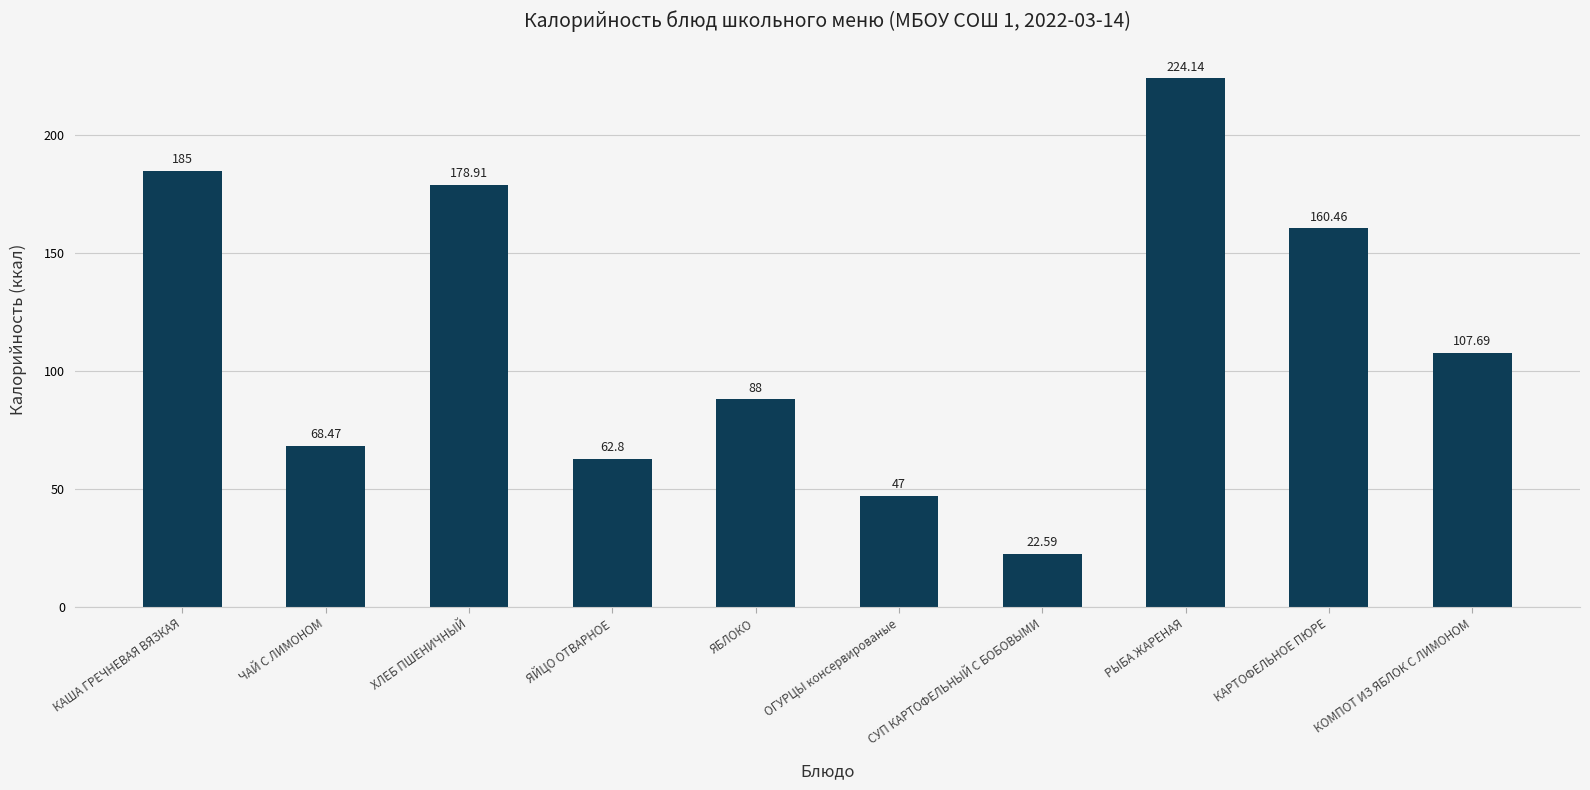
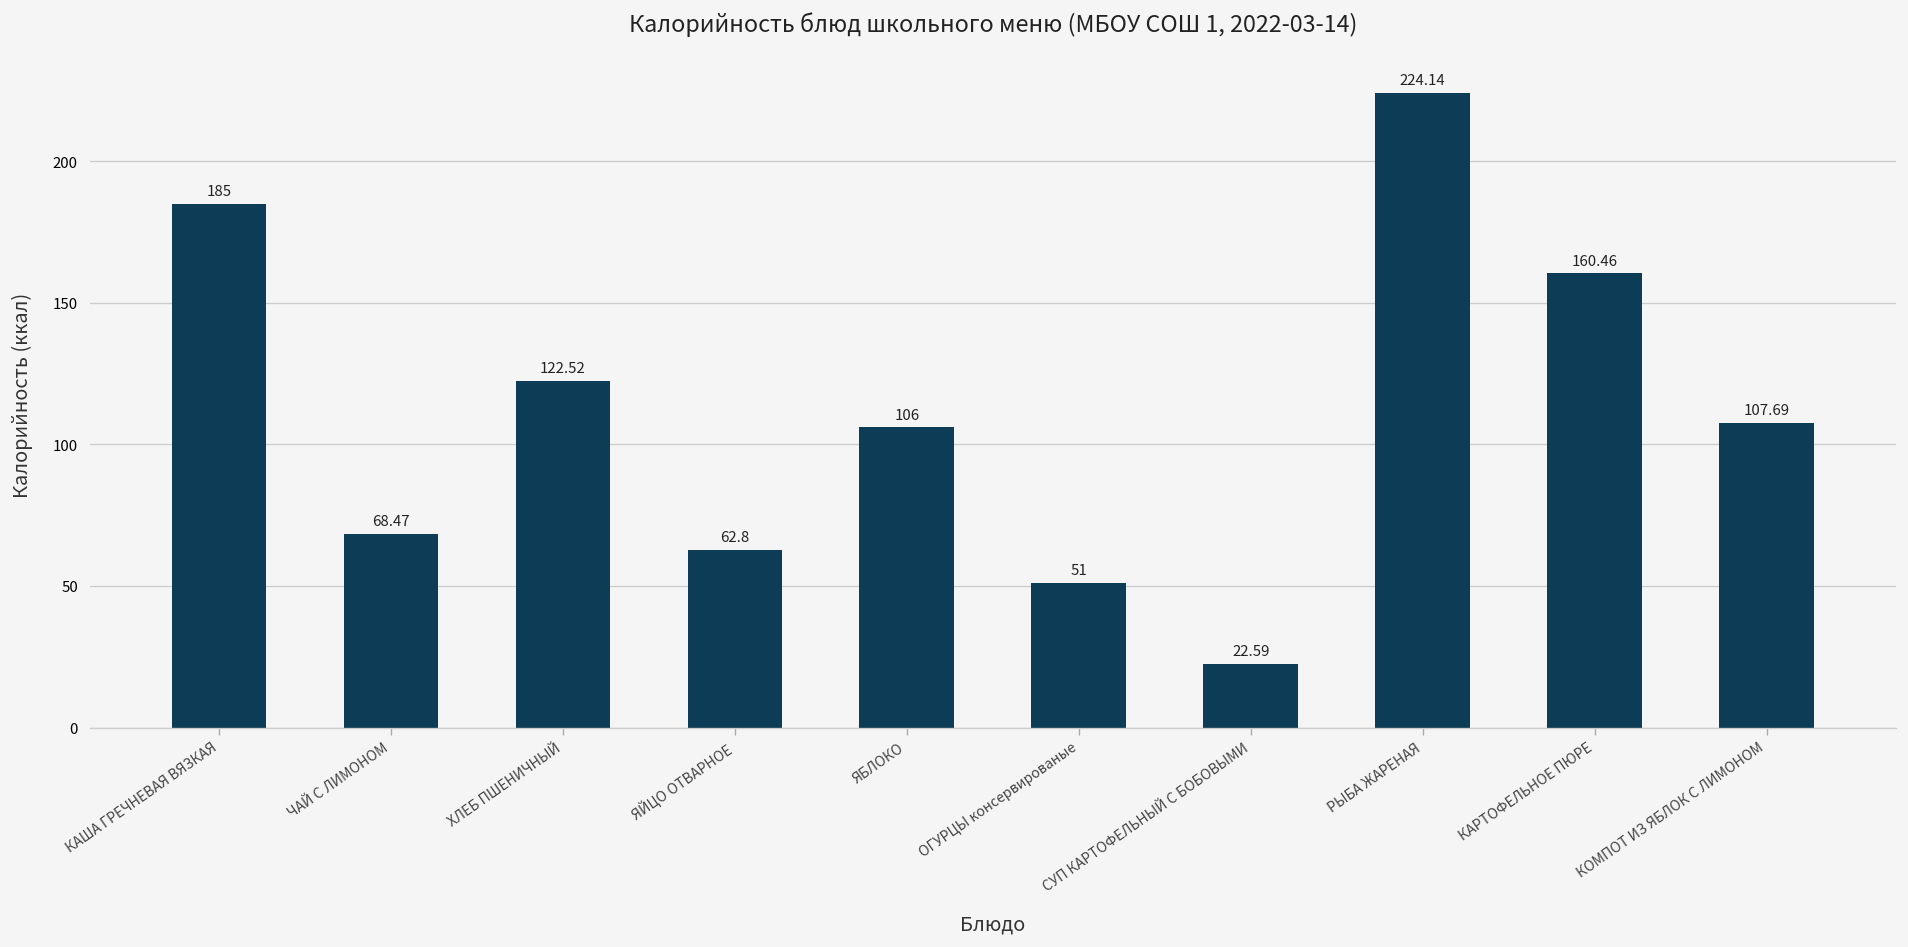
ХЛЕБ ПШЕНИЧНЫЙ: 178.91 -> 122.52
ЯБЛОКО: 88 -> 106
ОГУРЦЫ консервированые: 47 -> 51
